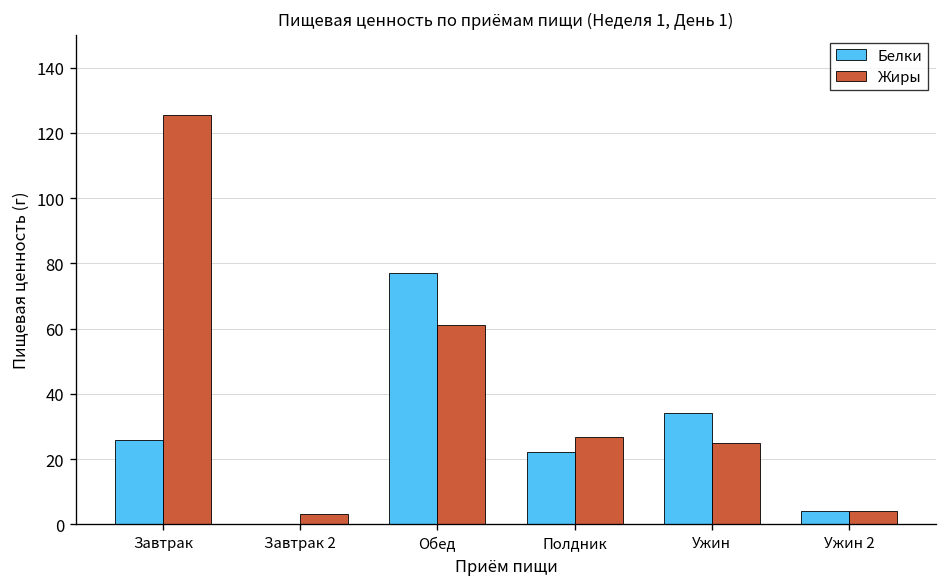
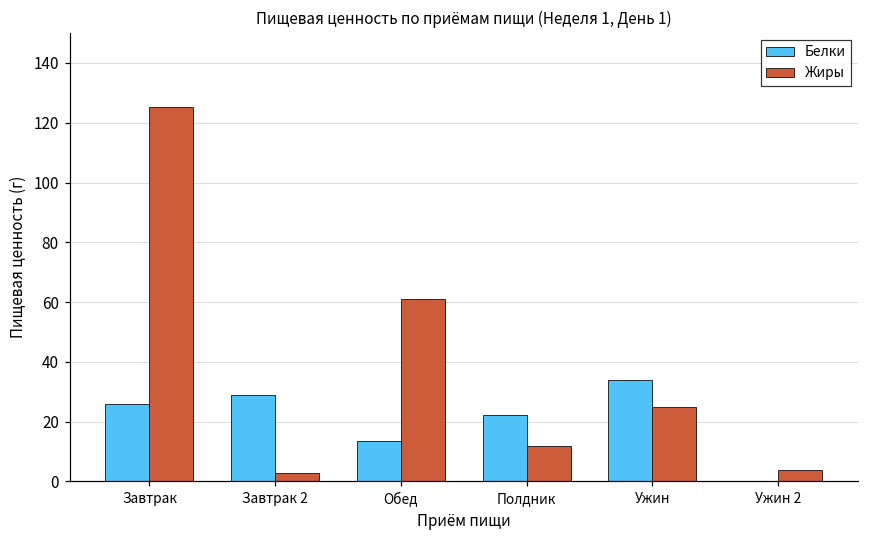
Белки, Завтрак 2: 0 -> 29
Белки, Обед: 77 -> 13
Жиры, Полдник: 27 -> 12
Белки, Ужин 2: 4 -> 0
